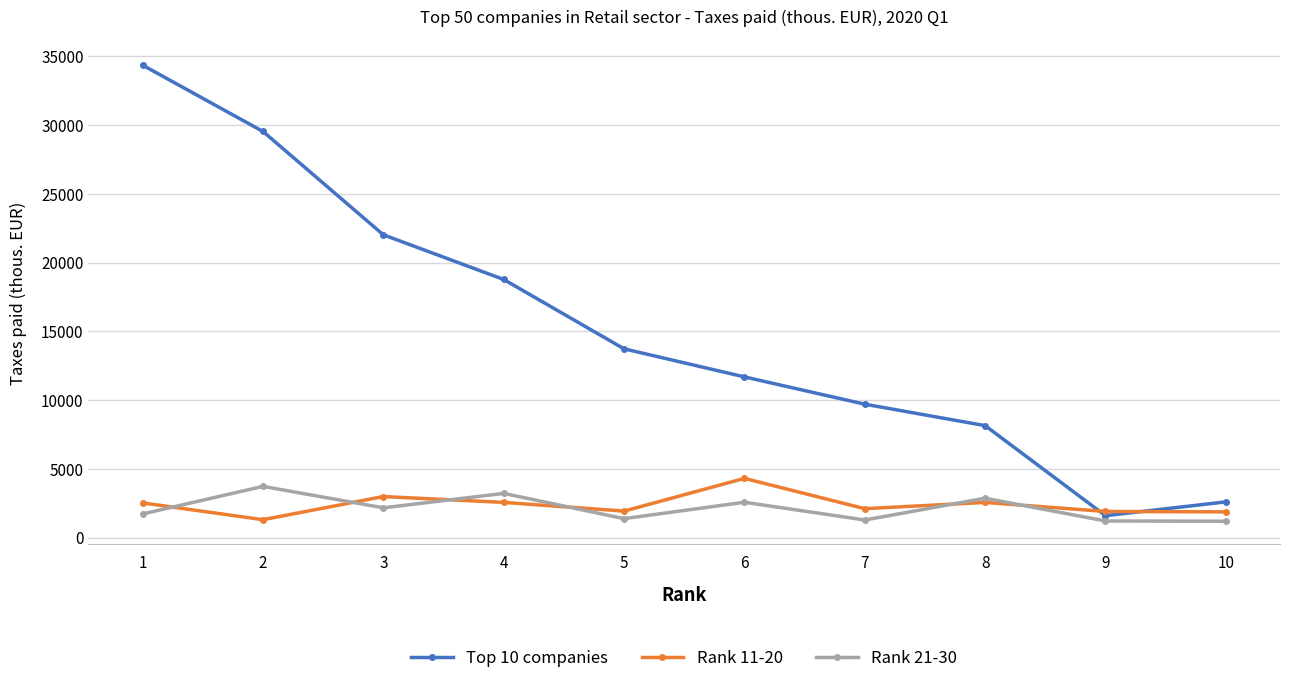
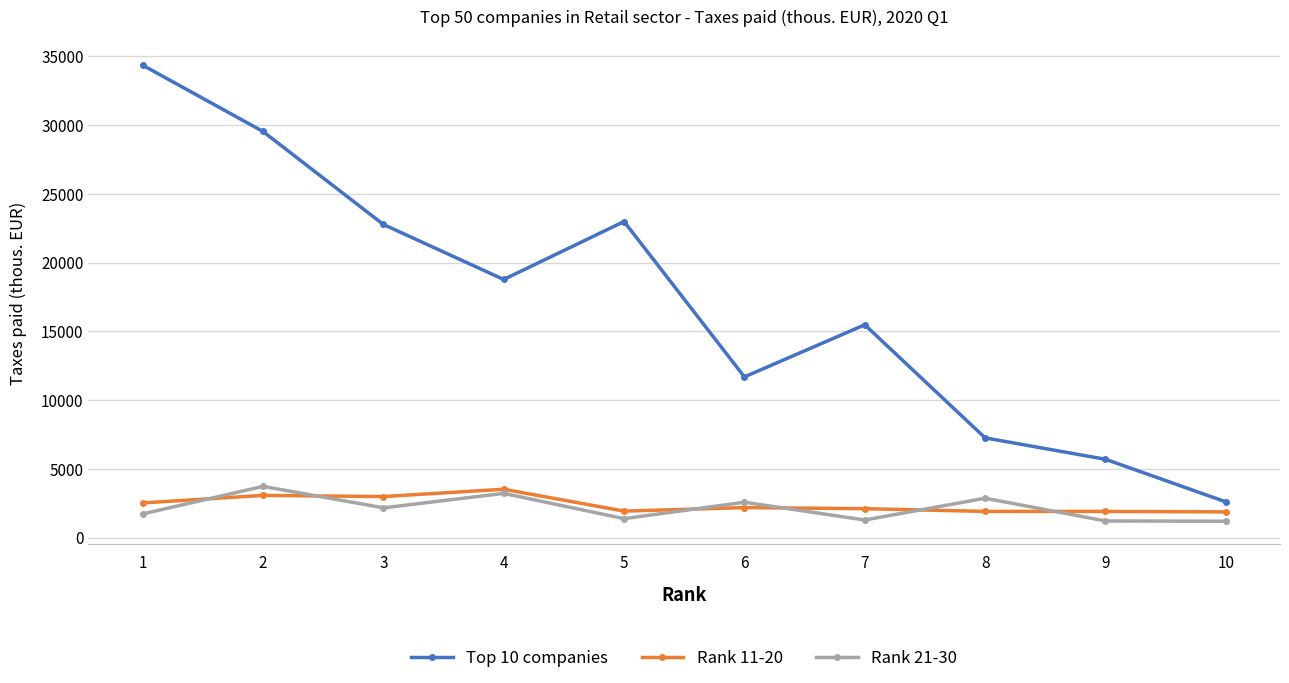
Rank 11-20, 2: 1300 -> 3100
Top 10 companies, 3: 22000 -> 22800
Rank 11-20, 4: 2600 -> 3500
Top 10 companies, 5: 13700 -> 23000
Rank 11-20, 6: 4300 -> 2200
Top 10 companies, 7: 9700 -> 15500
Top 10 companies, 8: 8100 -> 7200
Rank 11-20, 8: 2600 -> 1900
Top 10 companies, 9: 1600 -> 5700
